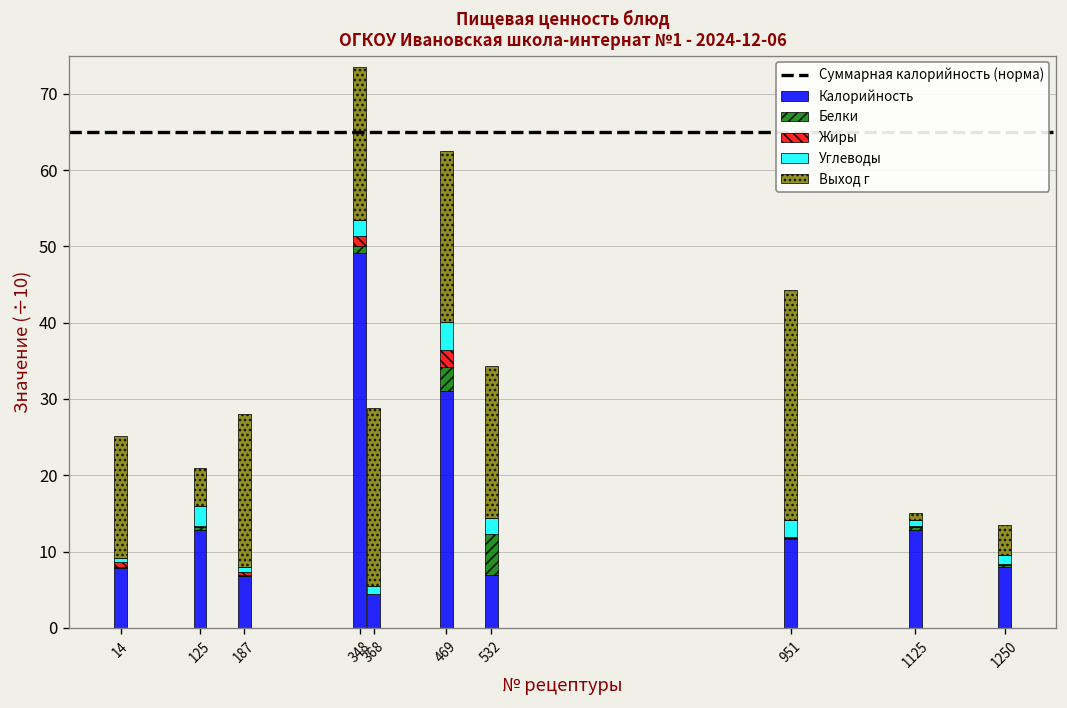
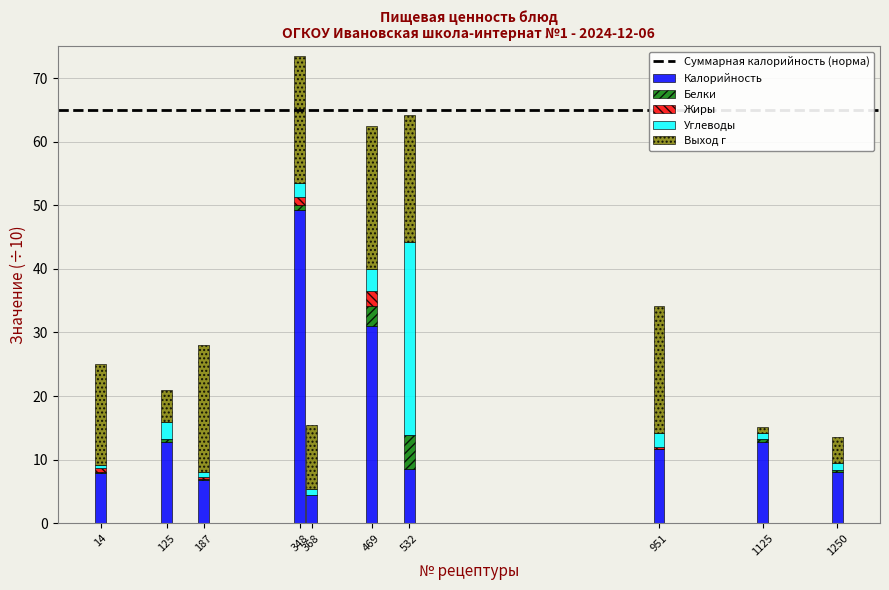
Выход г, 368: 23 -> 10
Калорийность, 532: 7 -> 9
Углеводы, 532: 2 -> 30
Выход г, 951: 30 -> 20
